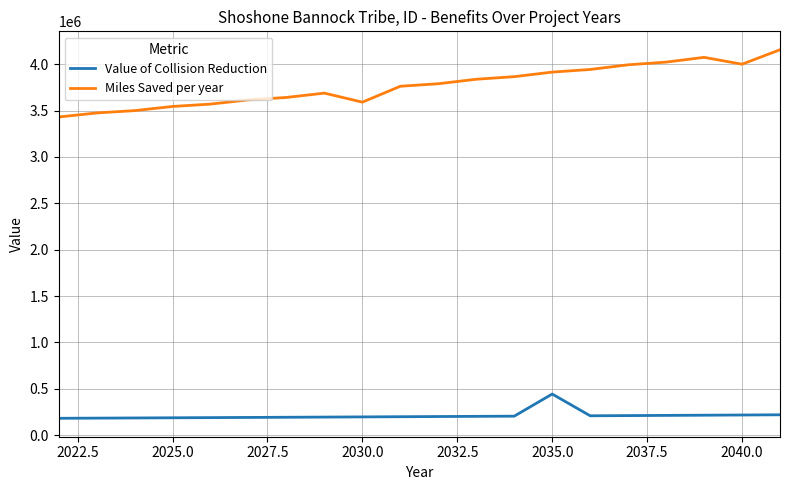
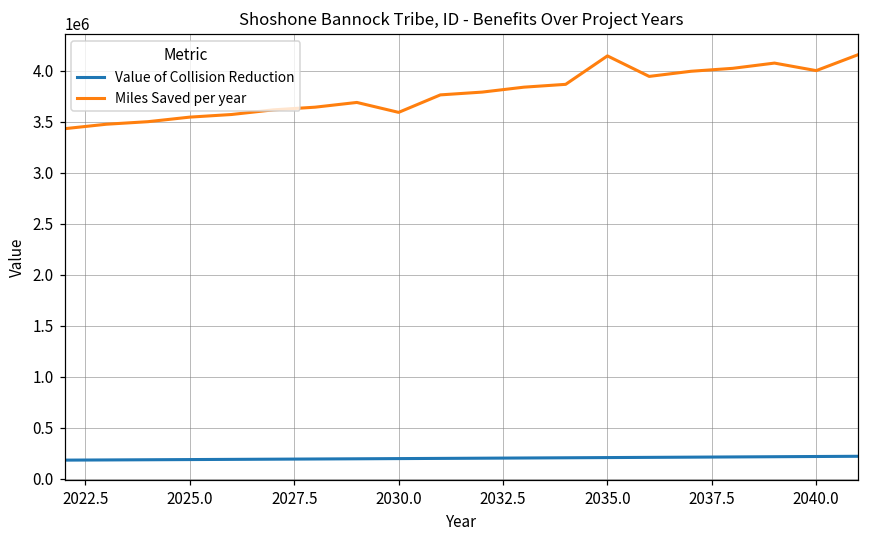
Value of Collision Reduction, 2035.0: 400000 -> 200000
Miles Saved per year, 2035.0: 3900000 -> 4100000
